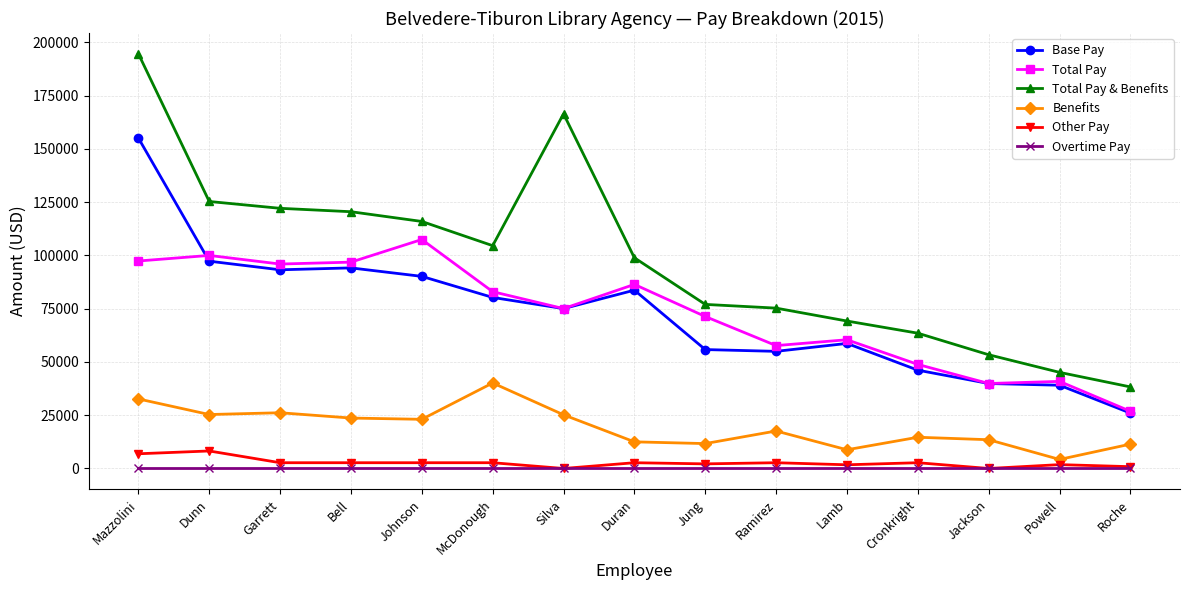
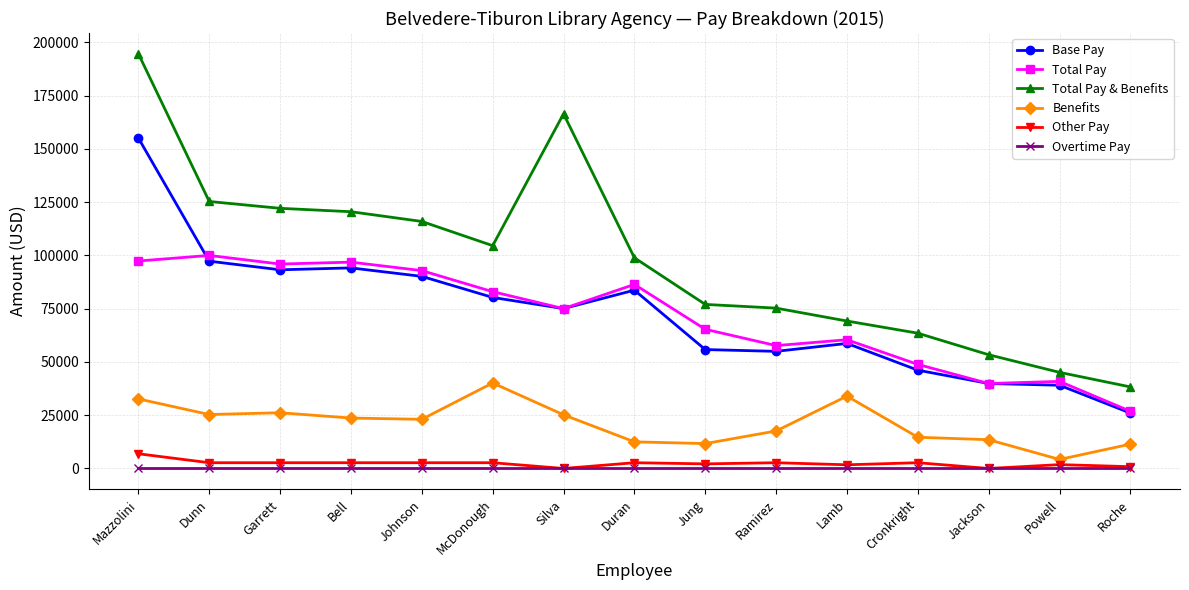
Other Pay, Dunn: 8000 -> 3000
Total Pay, Johnson: 107000 -> 93000
Total Pay, Jung: 71000 -> 65000
Benefits, Lamb: 9000 -> 34000
